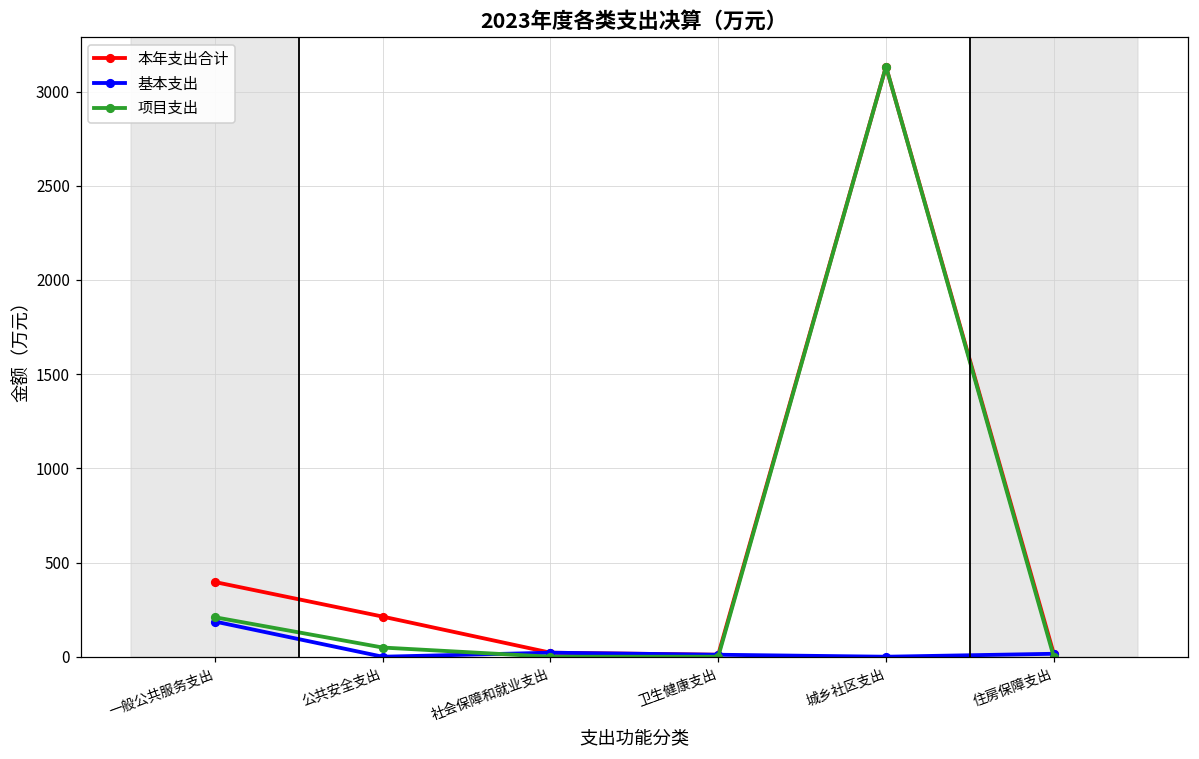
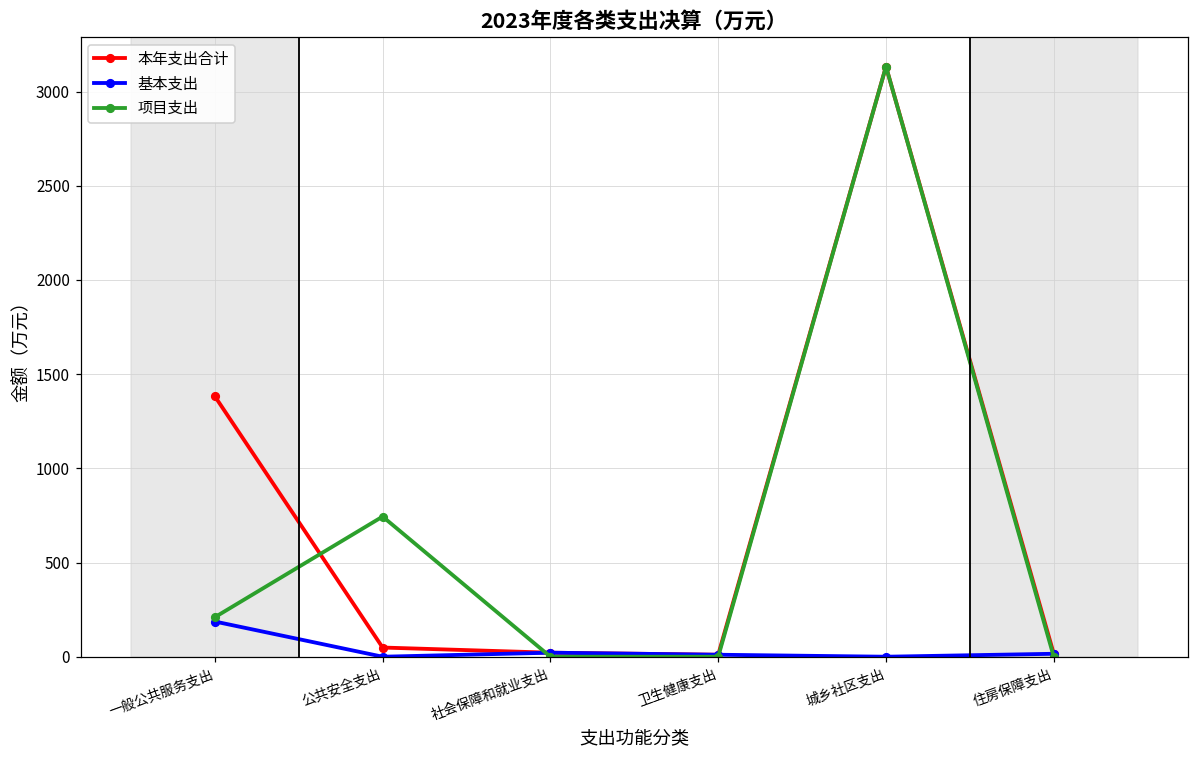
本年支出合计, 一般公共服务支出: 400 -> 1380
本年支出合计, 公共安全支出: 210 -> 50
项目支出, 公共安全支出: 50 -> 740
